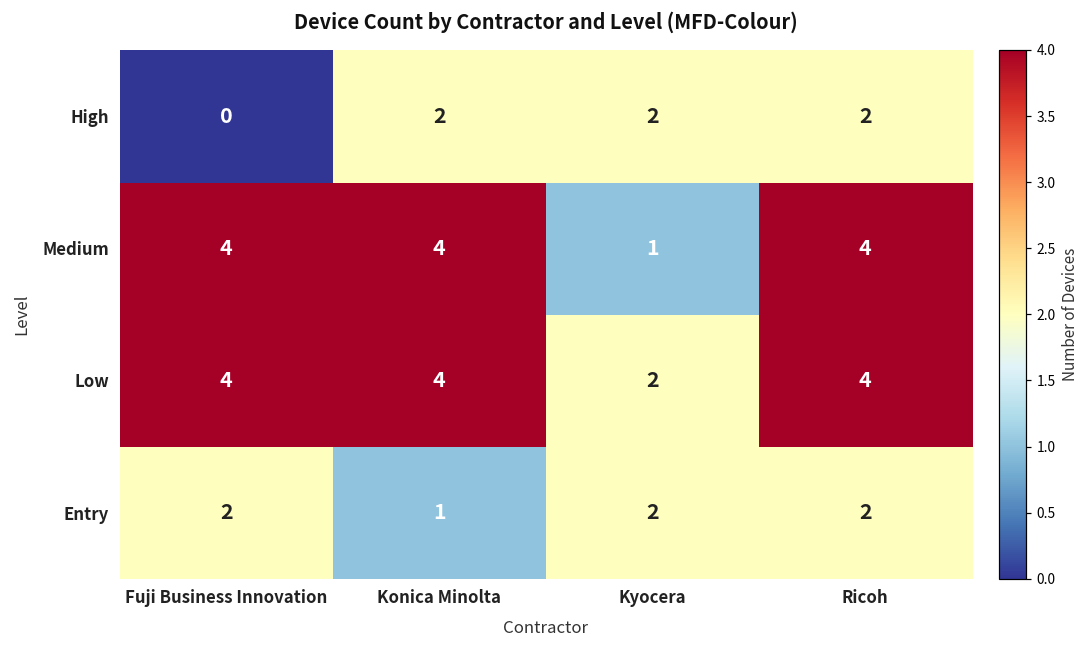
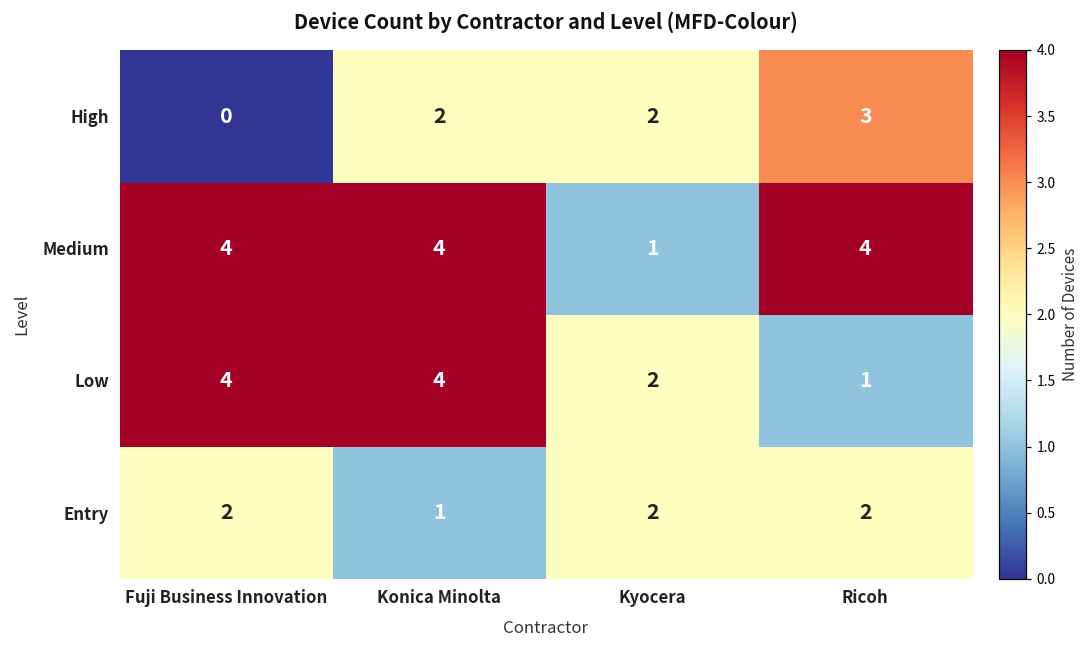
High, Ricoh: 2 -> 3
Low, Ricoh: 4 -> 1
